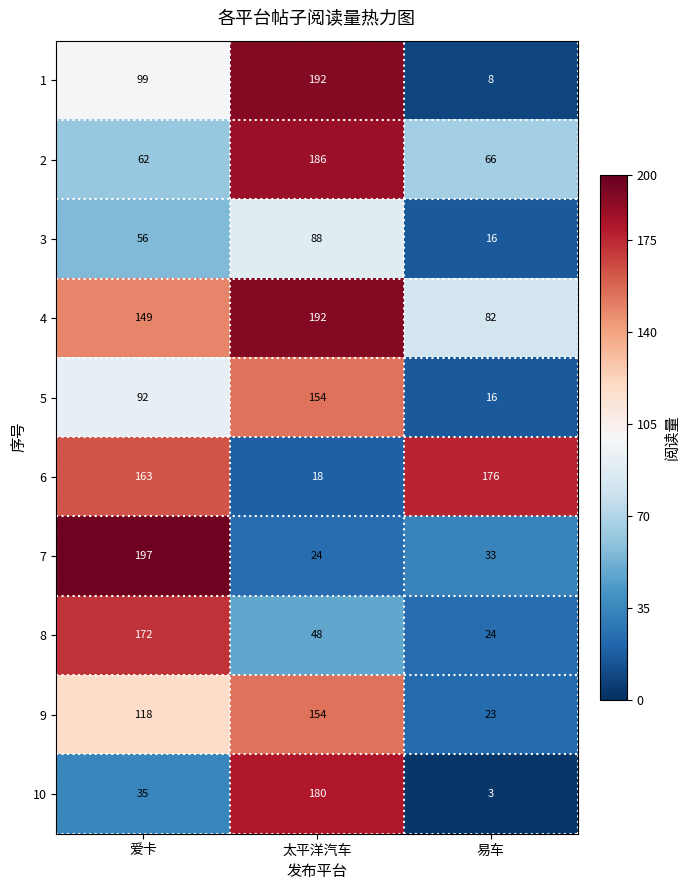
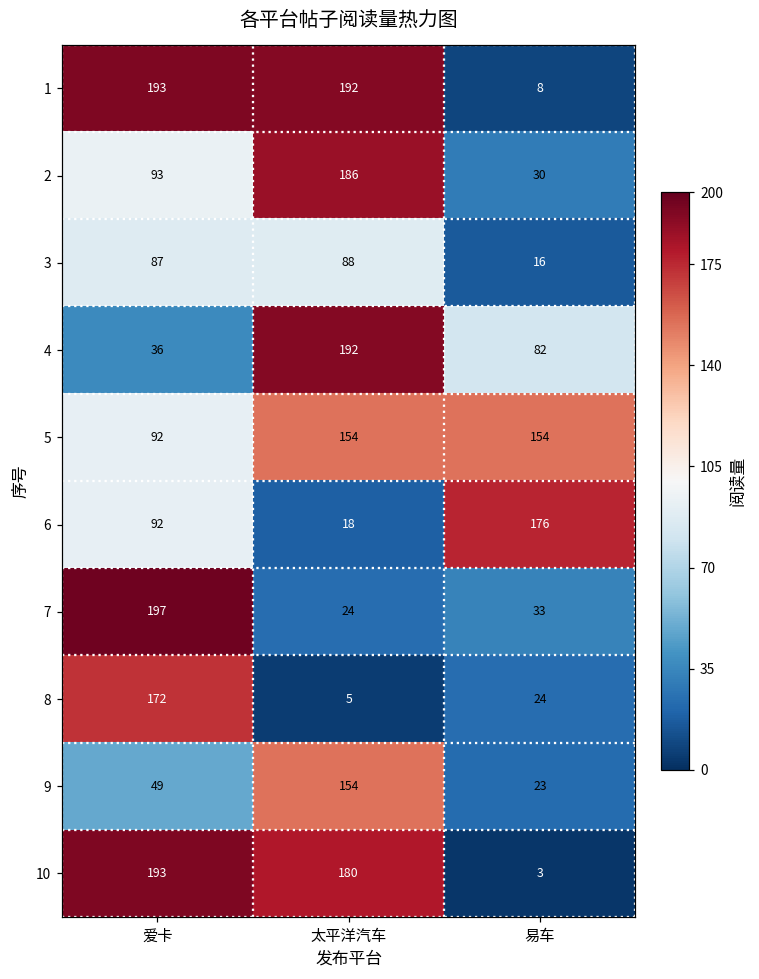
1, 爱卡: 99 -> 193
2, 爱卡: 62 -> 93
2, 易车: 66 -> 30
3, 爱卡: 56 -> 87
4, 爱卡: 149 -> 36
5, 易车: 16 -> 154
6, 爱卡: 163 -> 92
8, 太平洋汽车: 48 -> 5
9, 爱卡: 118 -> 49
10, 爱卡: 35 -> 193
